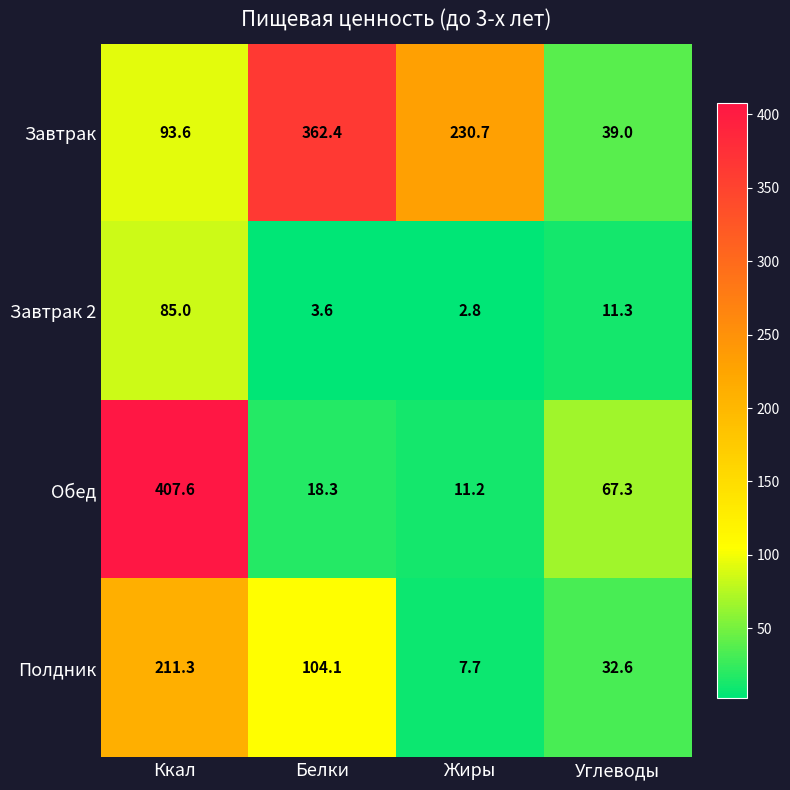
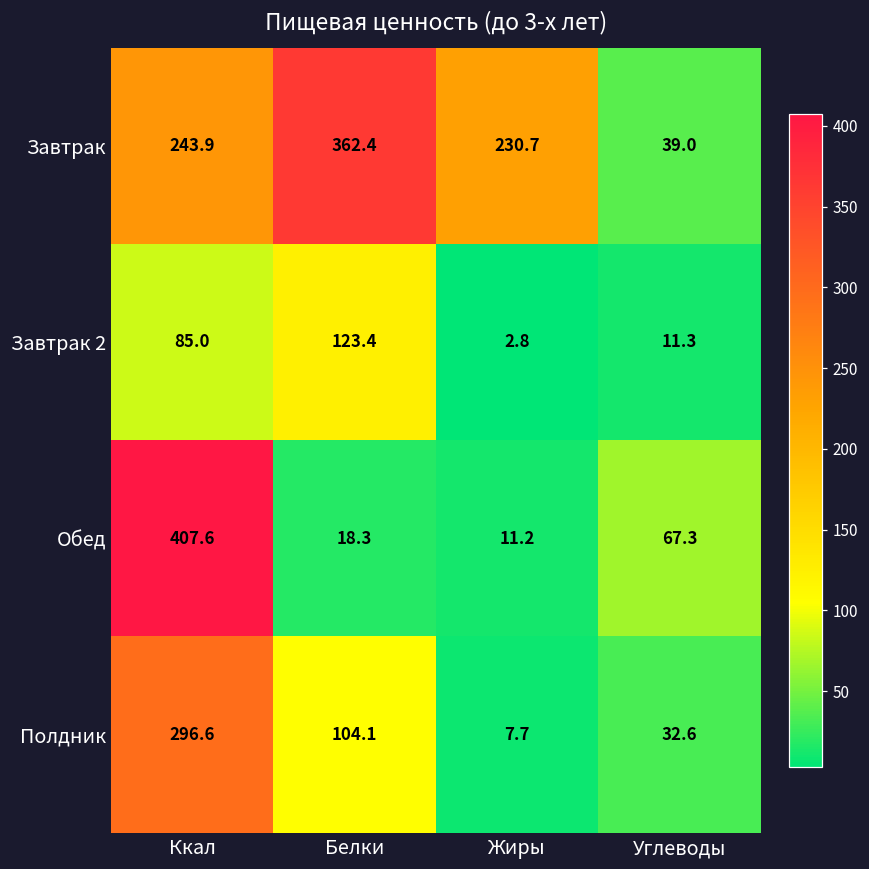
Завтрак, Ккал: 93.6 -> 243.9
Завтрак 2, Белки: 3.6 -> 123.4
Полдник, Ккал: 211.3 -> 296.6
